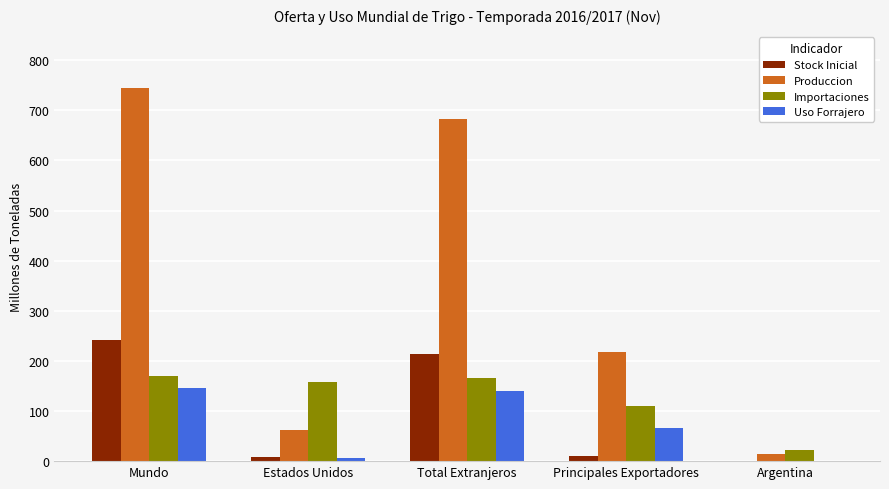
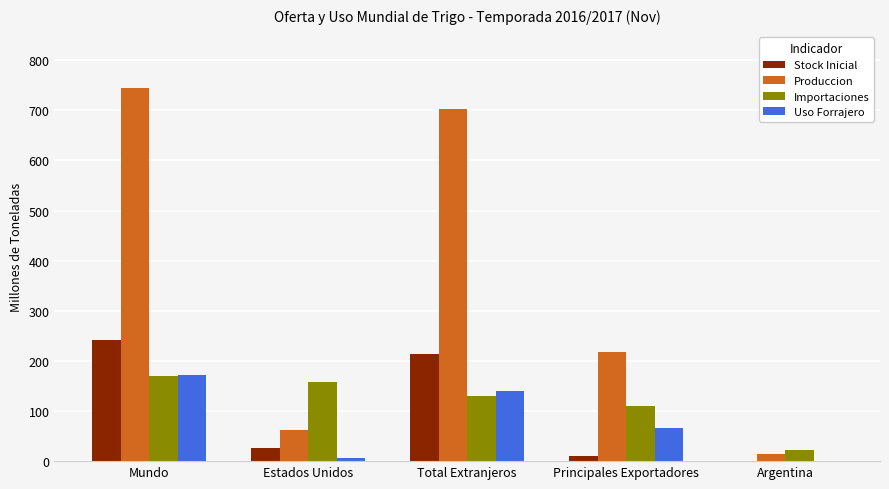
Uso Forrajero, Mundo: 150 -> 170
Stock Inicial, Estados Unidos: 10 -> 30
Produccion, Total Extranjeros: 680 -> 700
Importaciones, Total Extranjeros: 170 -> 130
